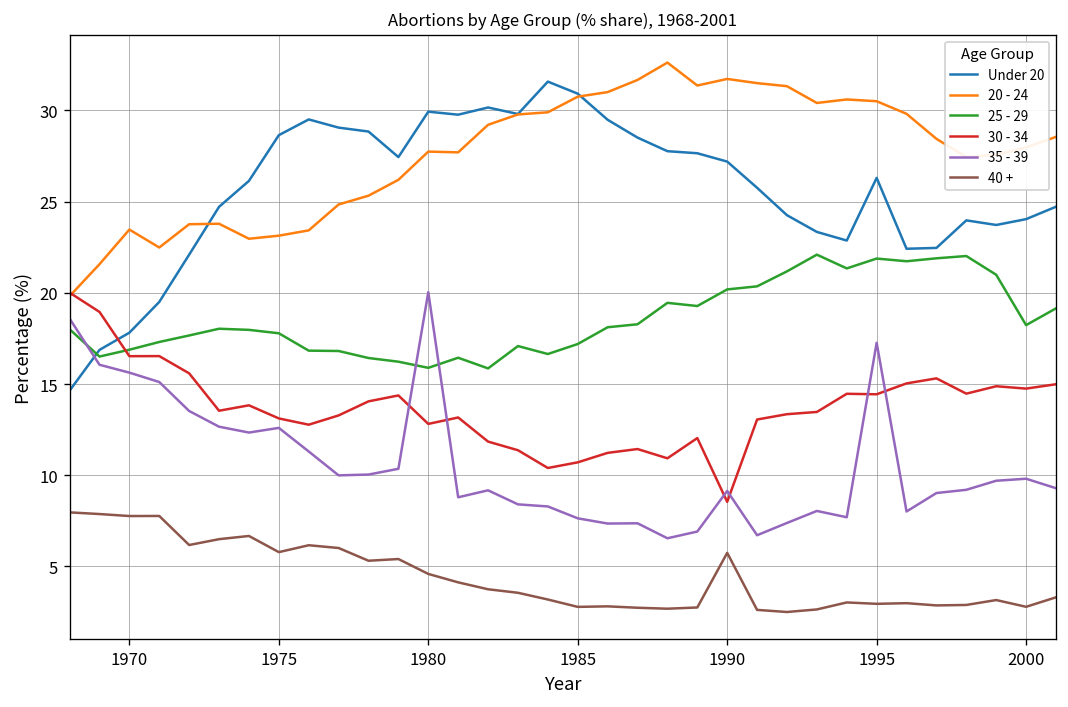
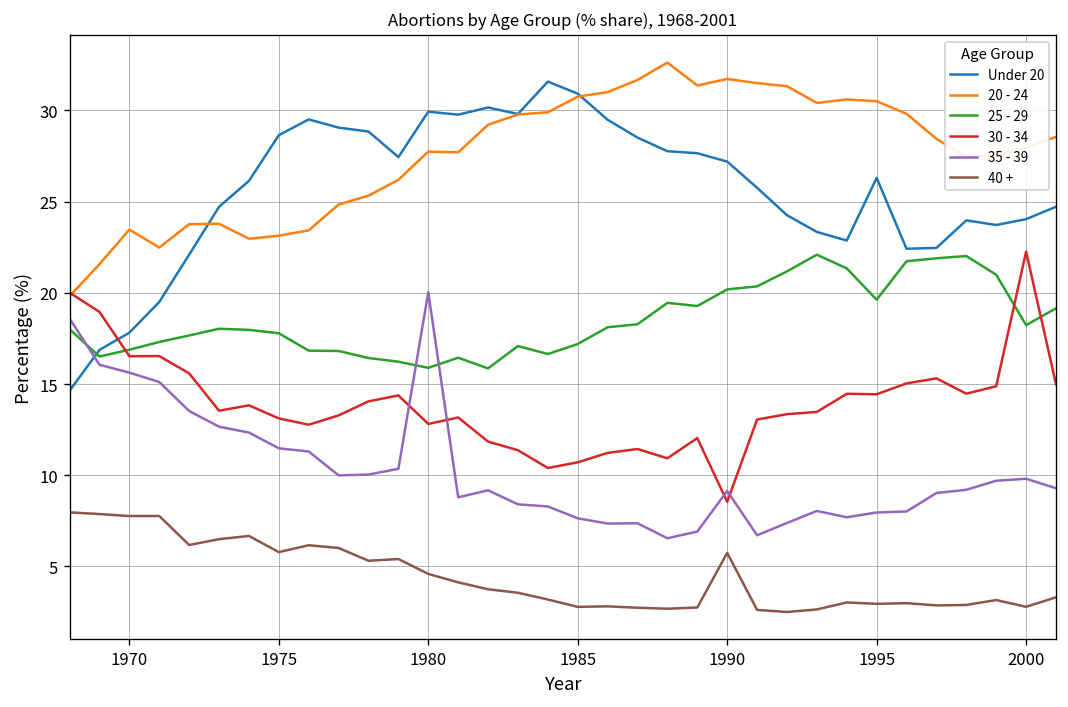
35 - 39, 1975: 12.6 -> 11.5
25 - 29, 1995: 21.9 -> 19.6
35 - 39, 1995: 17.3 -> 8.0
30 - 34, 2000: 14.8 -> 22.3
